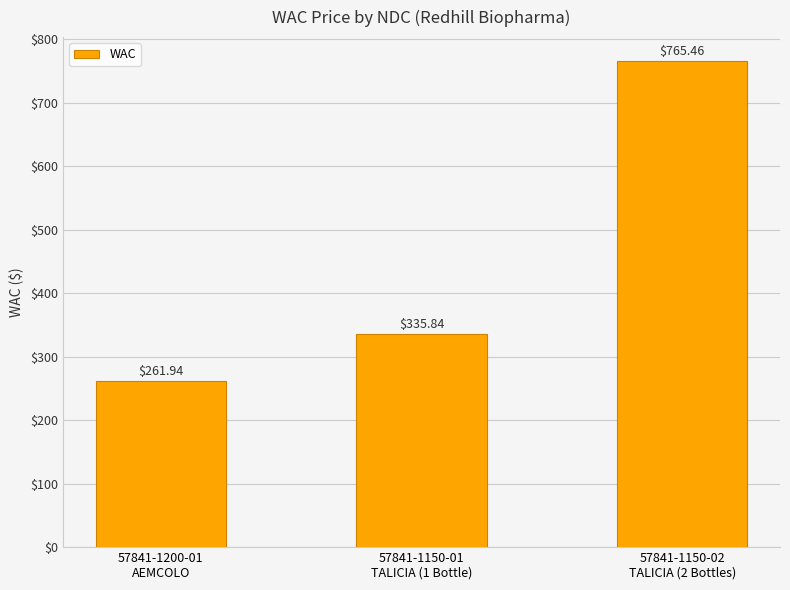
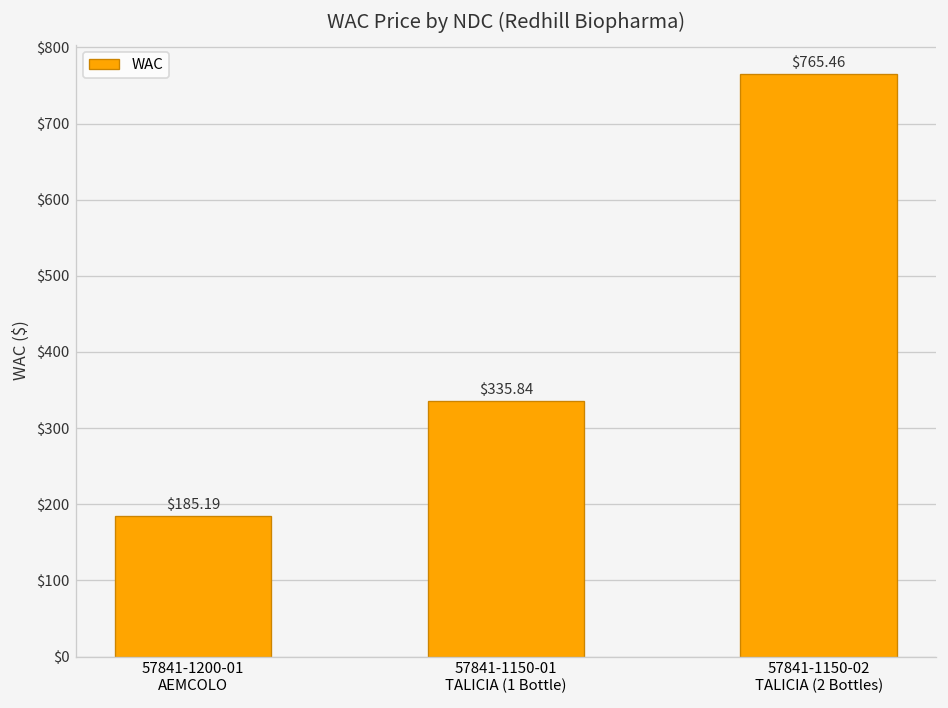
57841-1200-01 AEMCOLO: $261.94 -> $185.19
